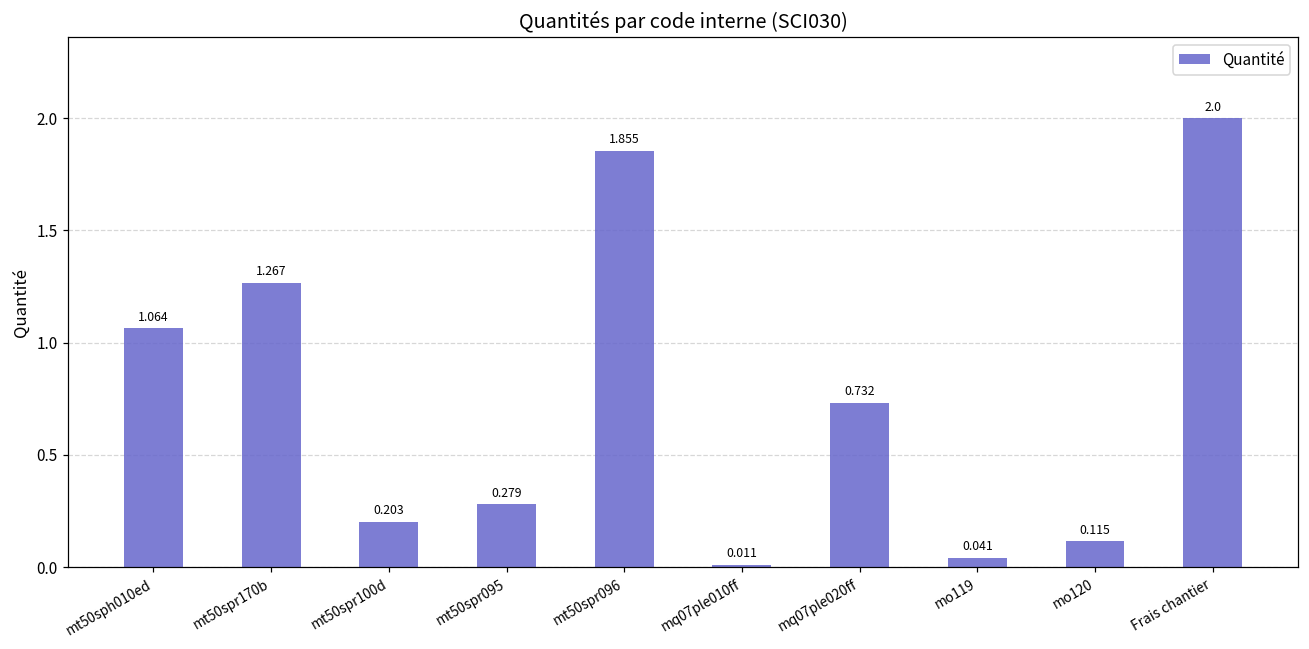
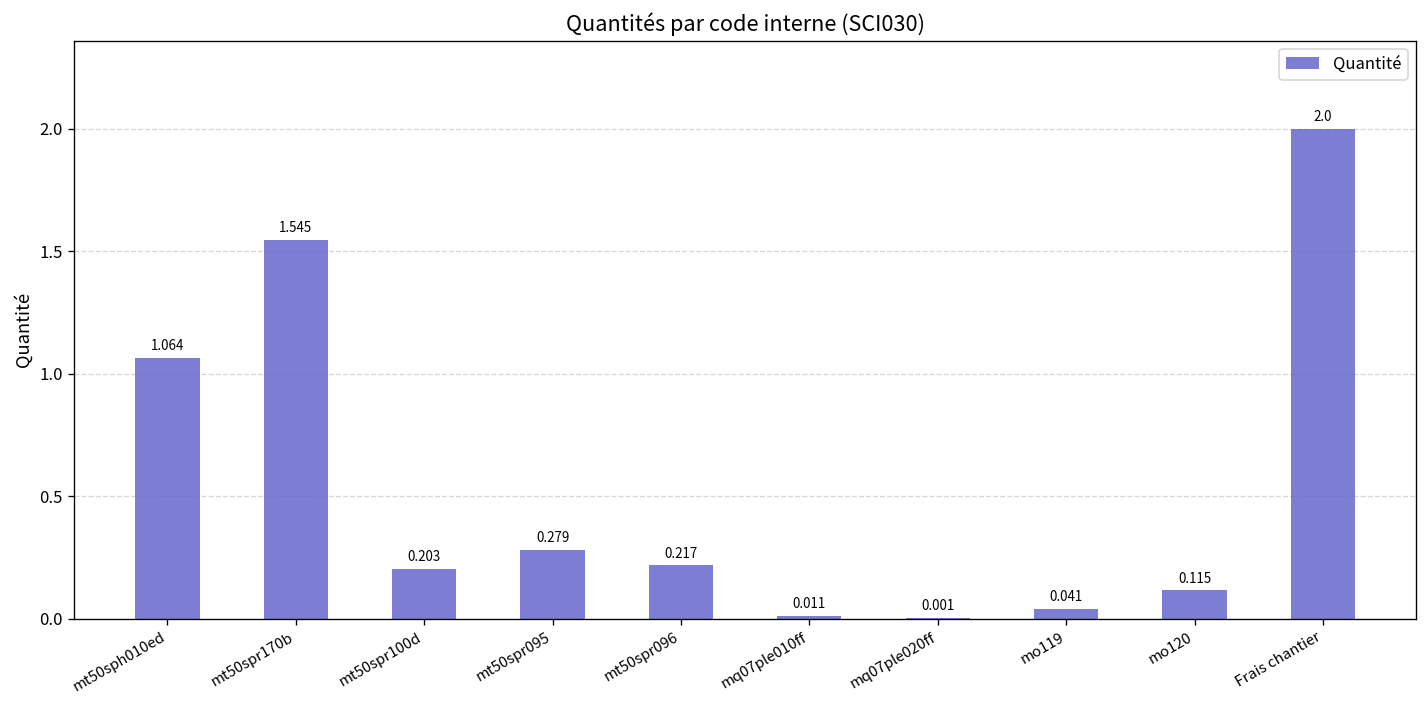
mt50spr170b: 1.267 -> 1.545
mt50spr096: 1.855 -> 0.217
mq07ple020ff: 0.732 -> 0.001
